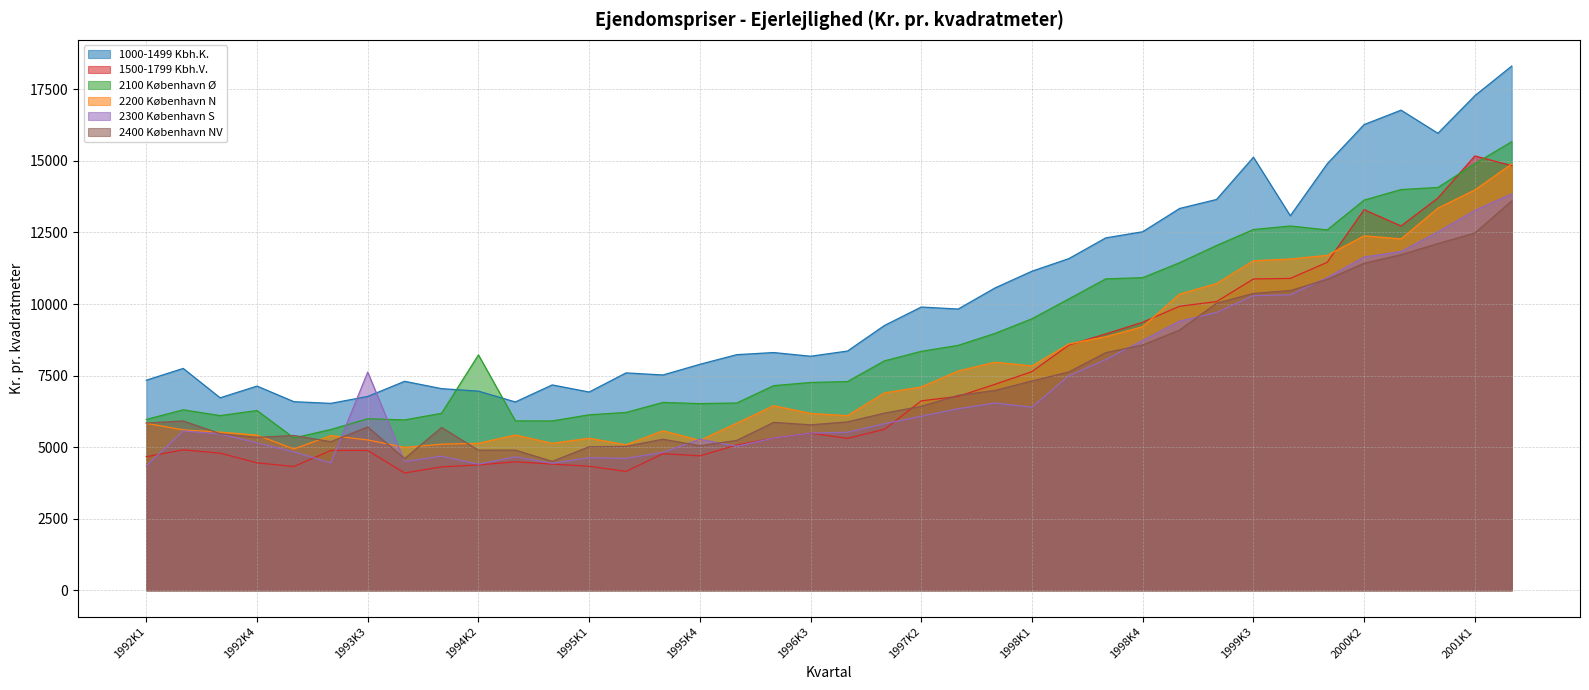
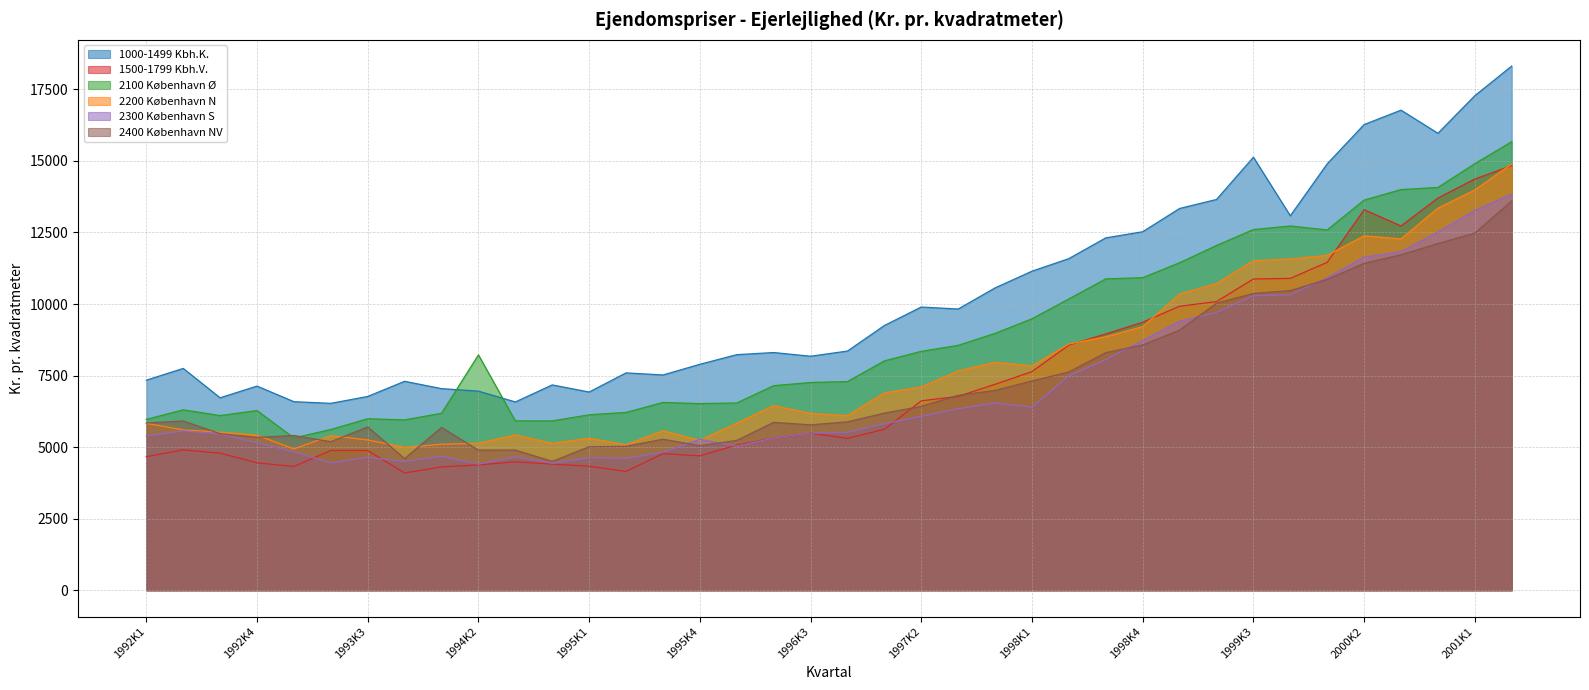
2300 København S, 1992K1: 4400 -> 5400
2300 København S, 1993K3: 7600 -> 4700
1500-1799 Kbh.V., 2001K1: 15200 -> 14400
